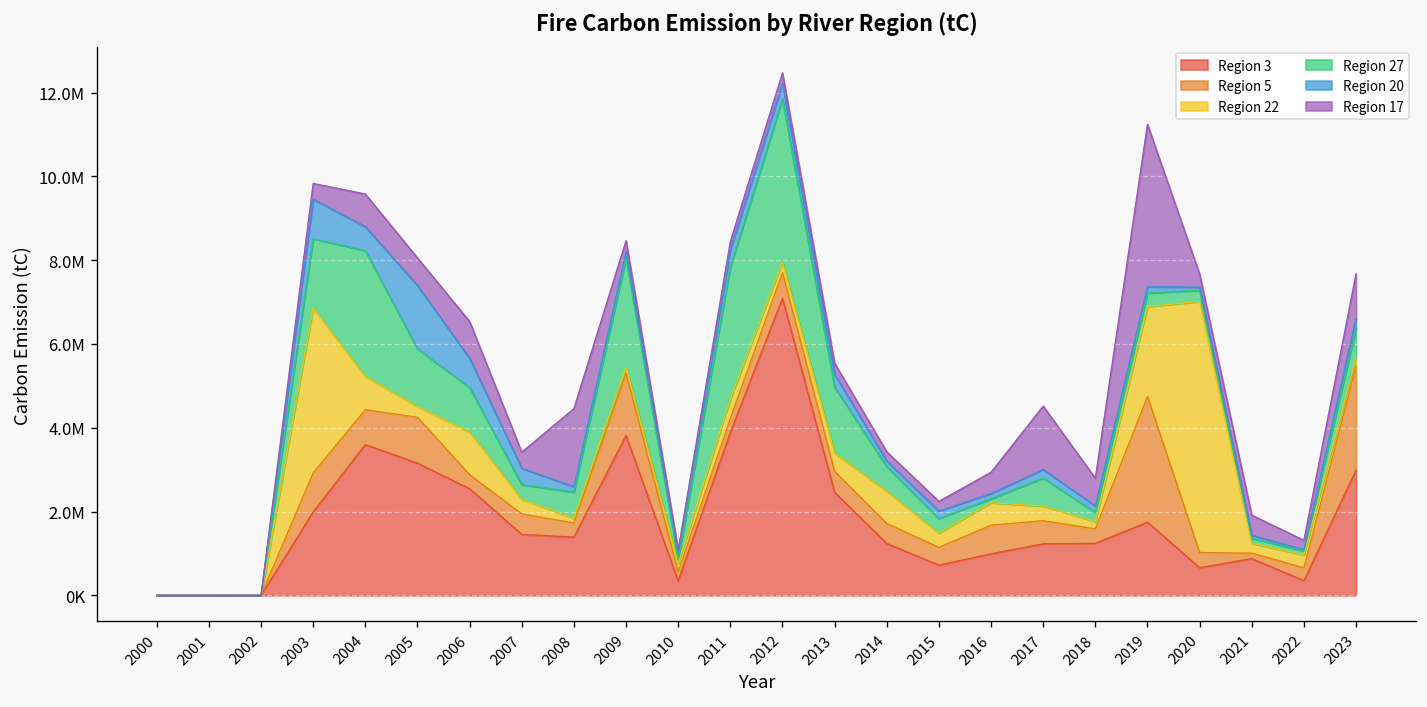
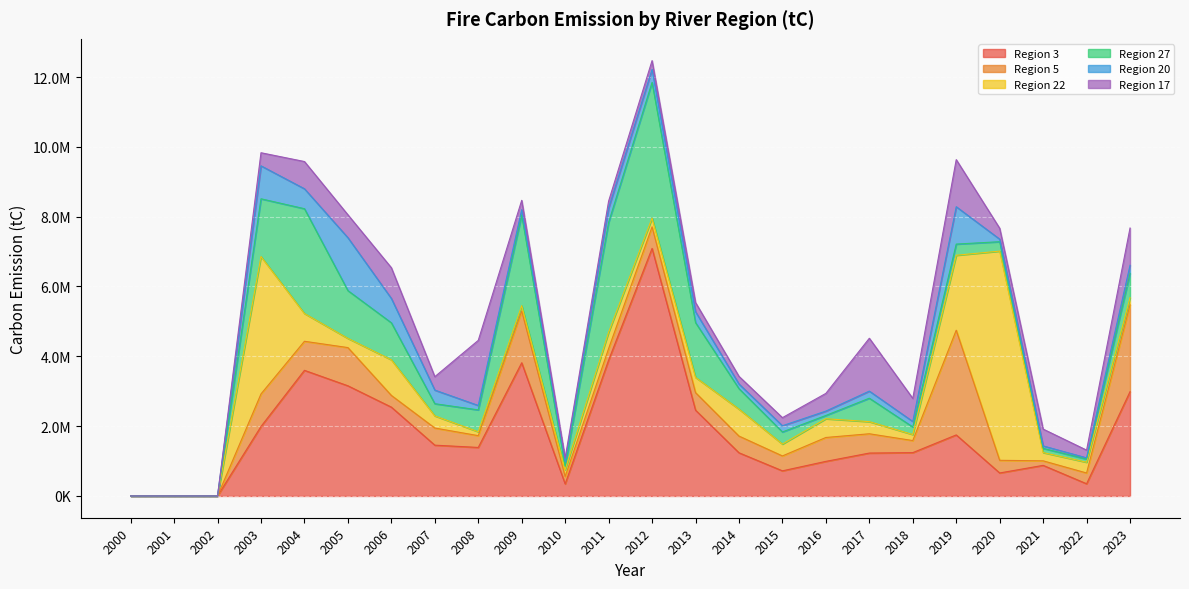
Region 20, 2019: 200000 -> 1100000
Region 17, 2019: 3900000 -> 1300000
